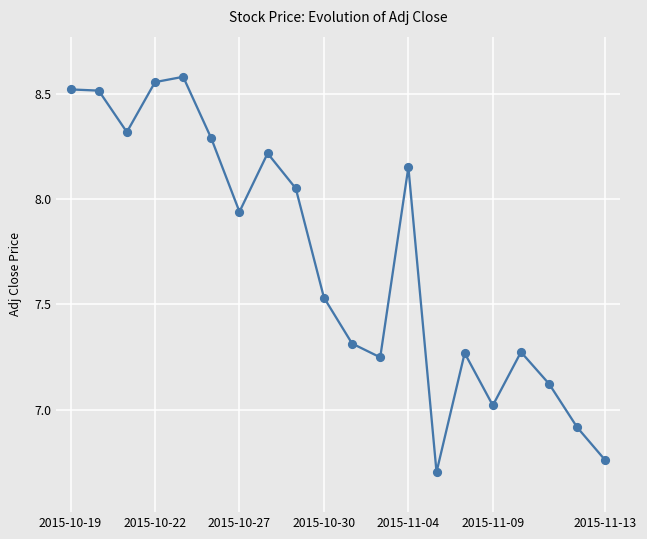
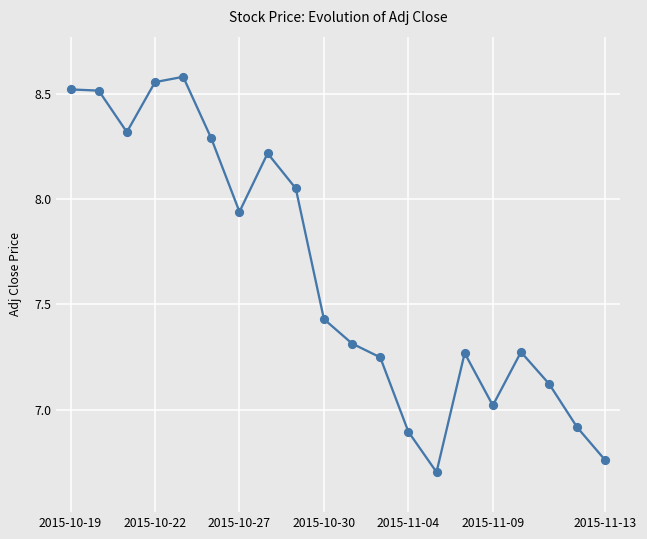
2015-10-30: 7.53 -> 7.43
2015-11-04: 8.15 -> 6.89
